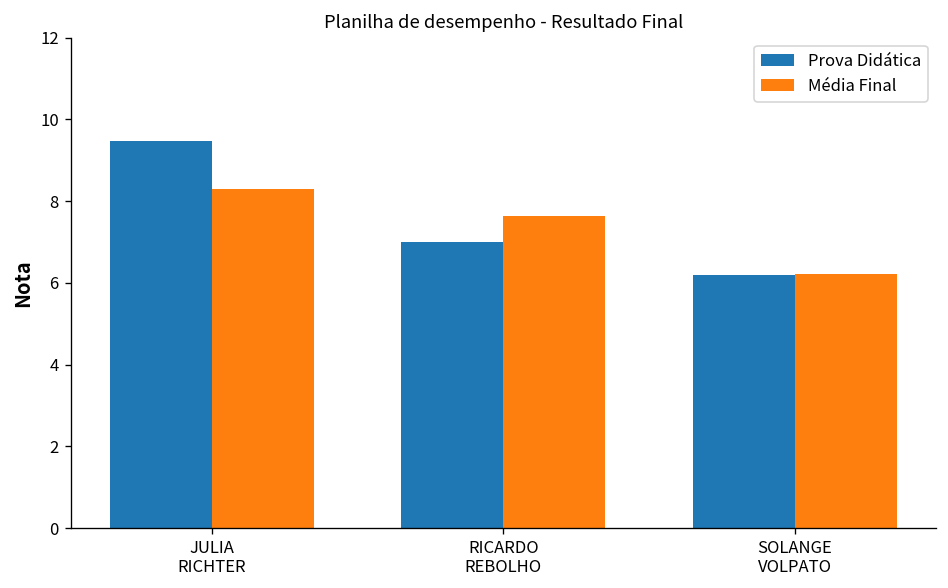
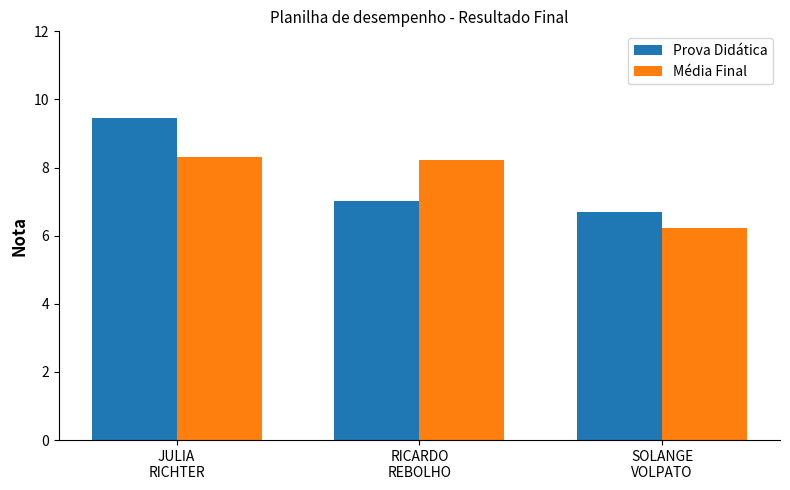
Média Final, RICARDO REBOLHO: 7.6 -> 8.2
Prova Didática, SOLANGE VOLPATO: 6.2 -> 6.7
